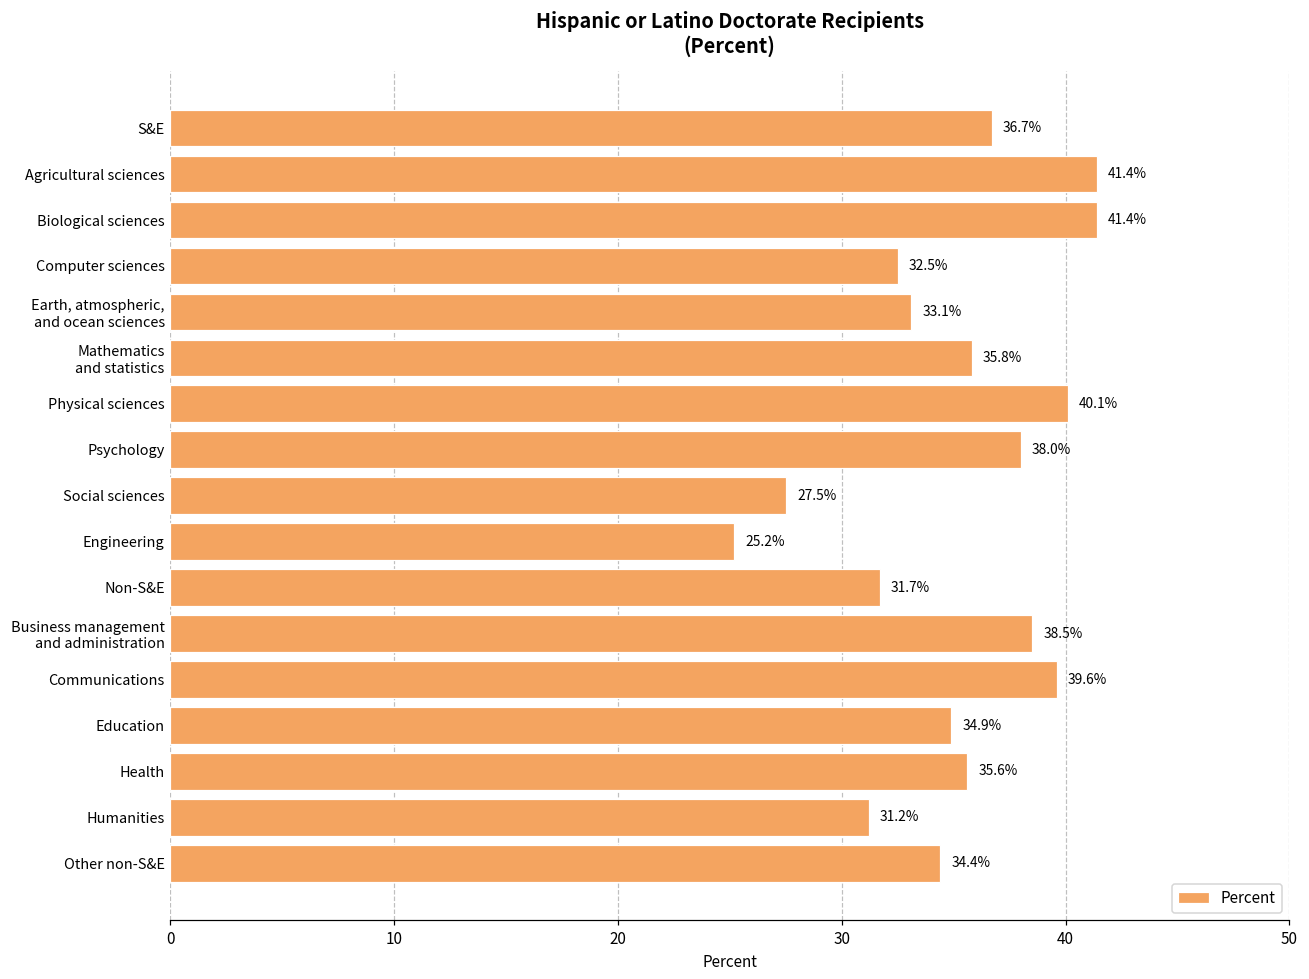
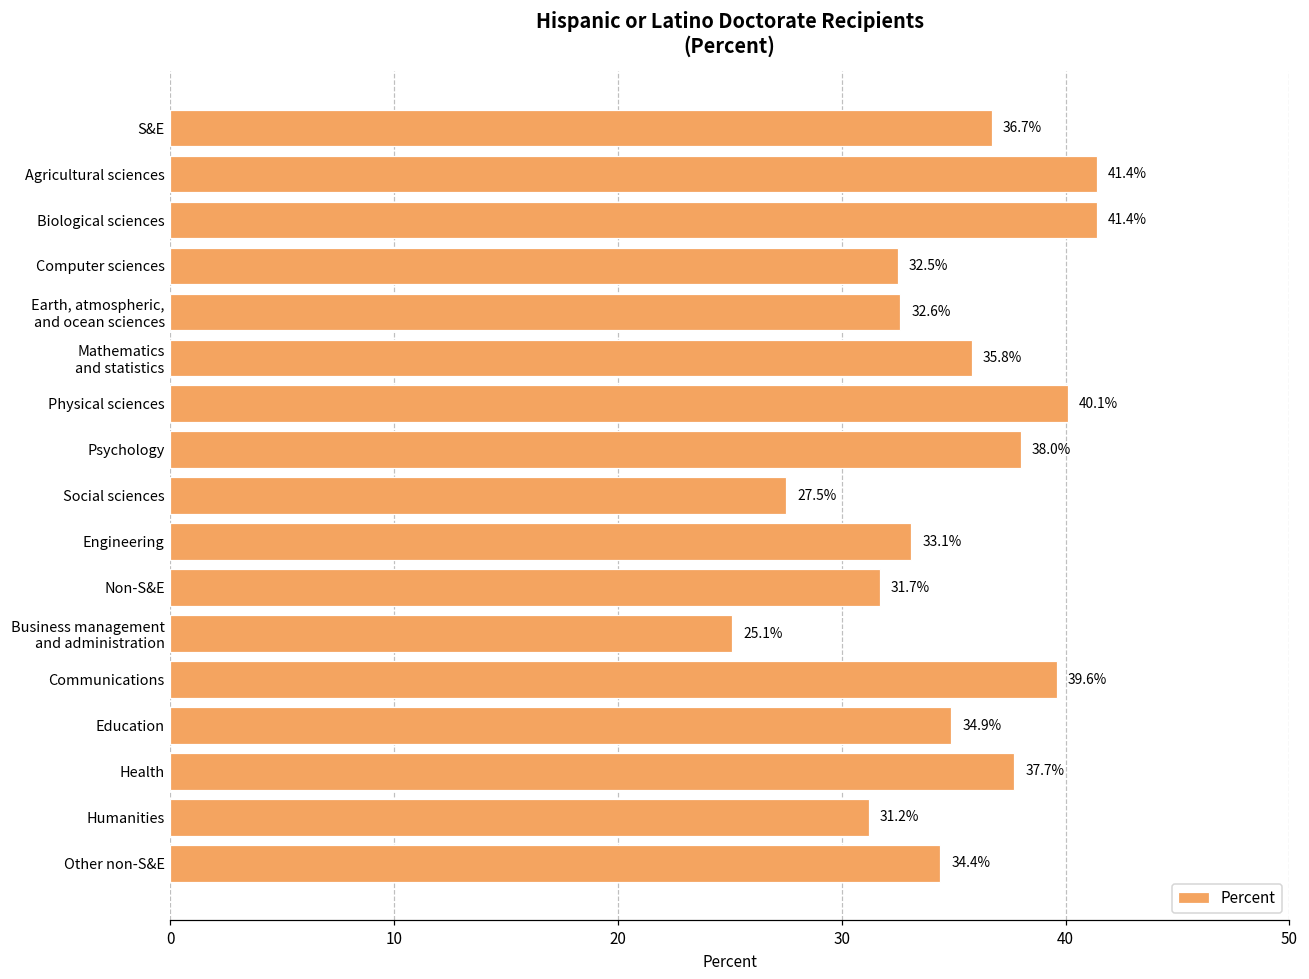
Earth, atmospheric, and ocean sciences: 33.1% -> 32.6%
Engineering: 25.2% -> 33.1%
Business management and administration: 38.5% -> 25.1%
Health: 35.6% -> 37.7%
